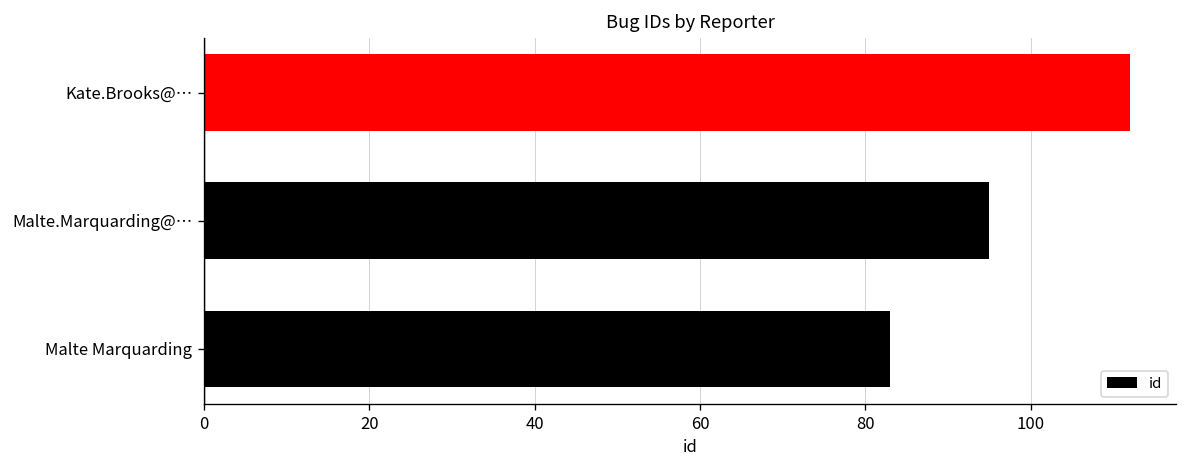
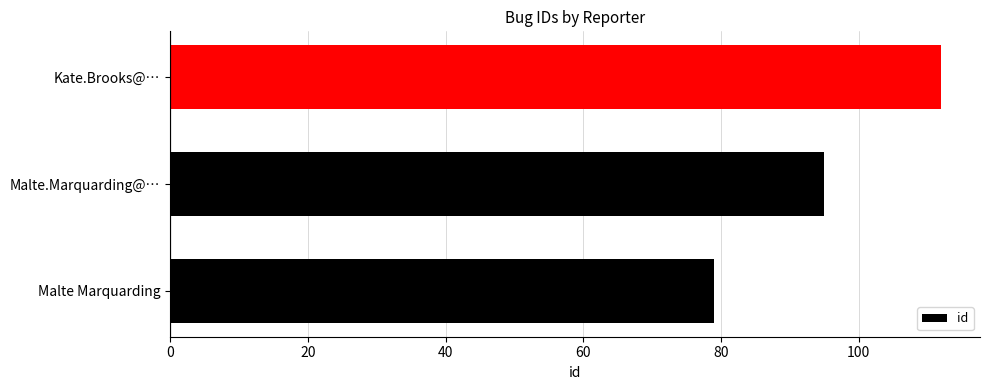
Malte Marquarding: 83 -> 79
